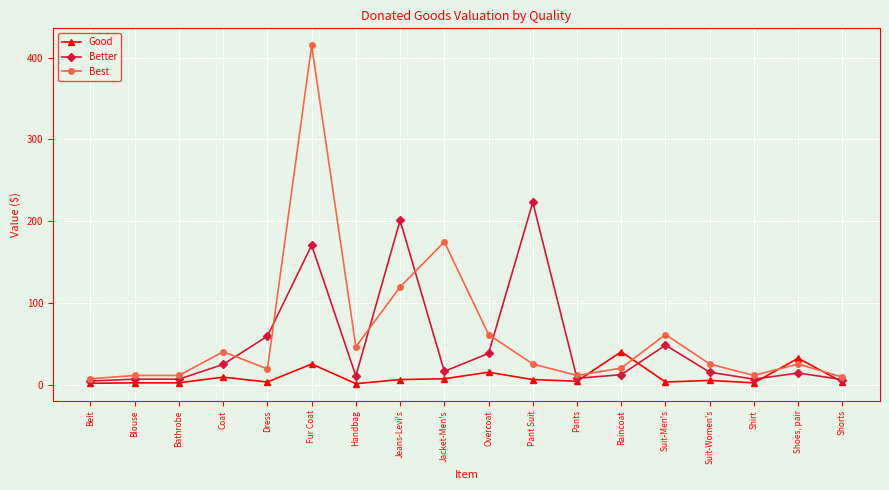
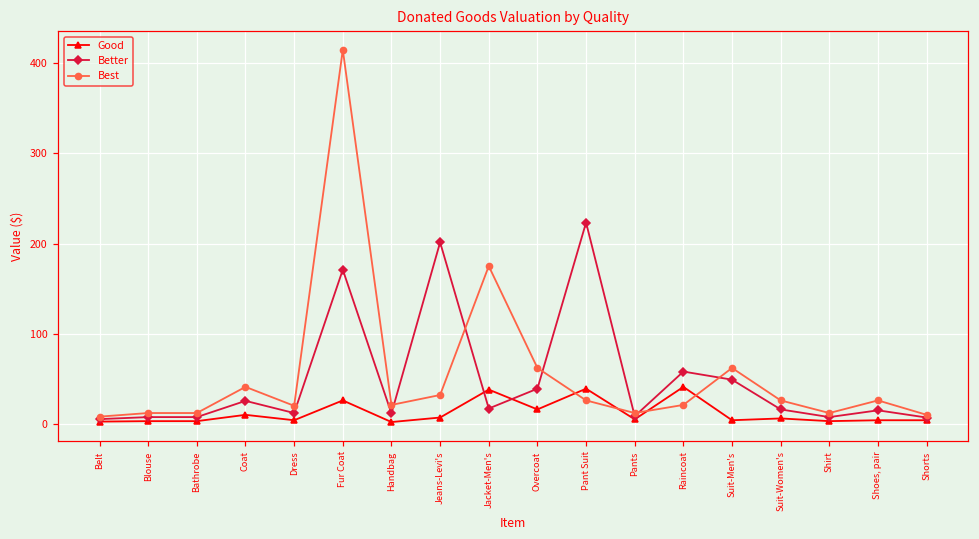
Better, Dress: 60 -> 10
Best, Handbag: 50 -> 20
Best, Jeans-Levi's: 120 -> 30
Good, Jacket-Men's: 10 -> 40
Good, Pant Suit: 10 -> 40
Better, Raincoat: 10 -> 60
Good, Shoes, pair: 30 -> 0
